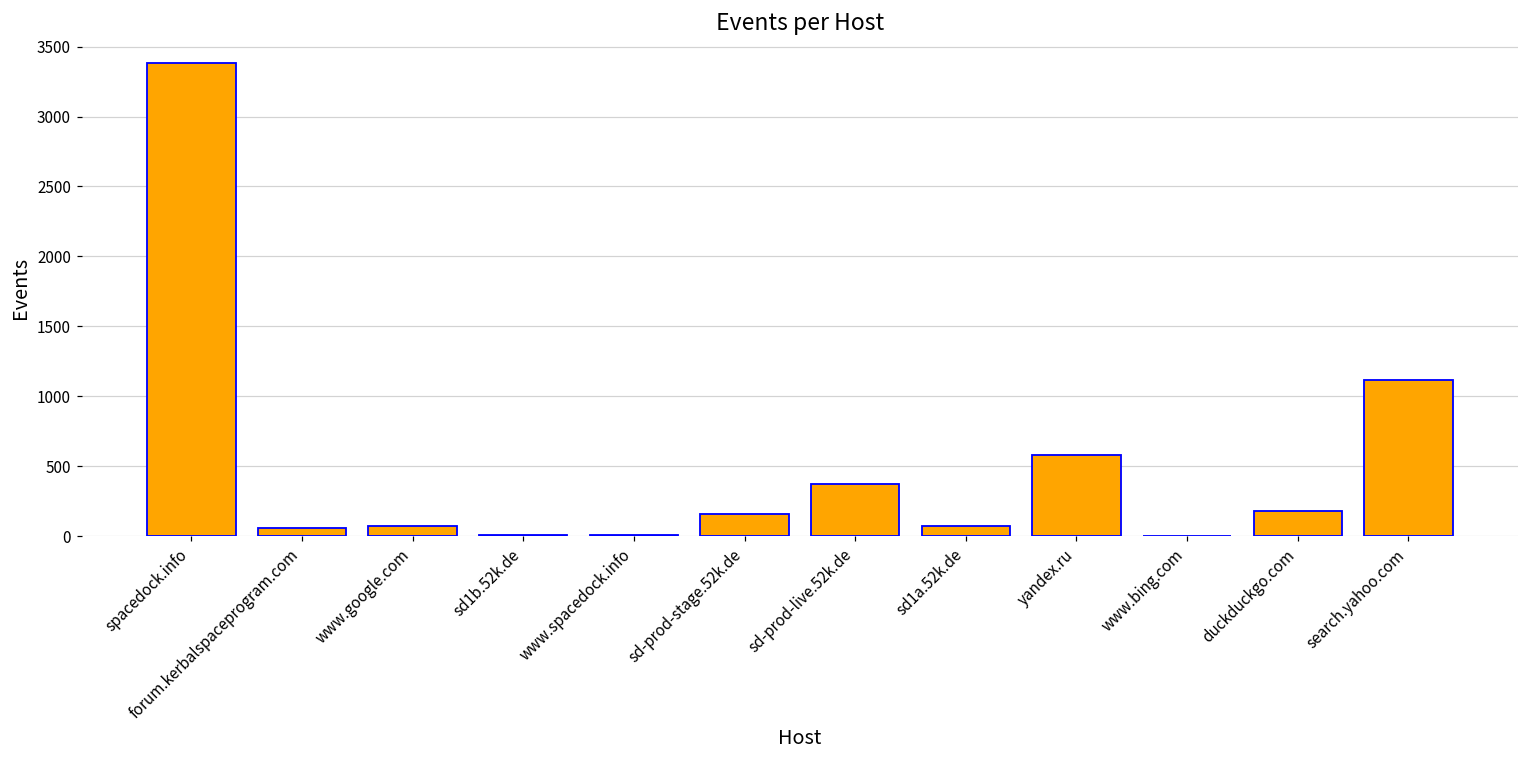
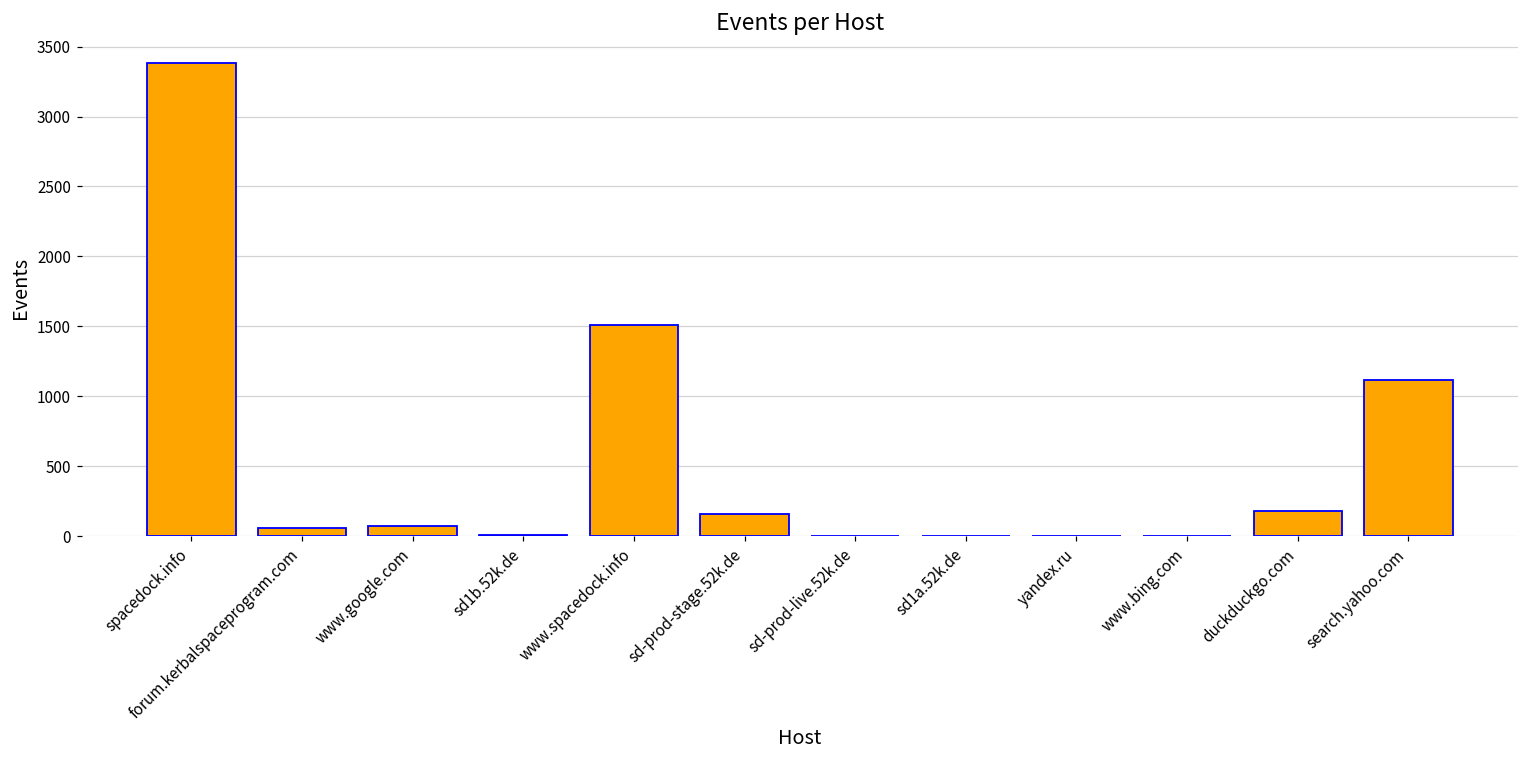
www.spacedock.info: 10 -> 1510
sd-prod-live.52k.de: 380 -> 0
sd1a.52k.de: 70 -> 0
yandex.ru: 580 -> 0
